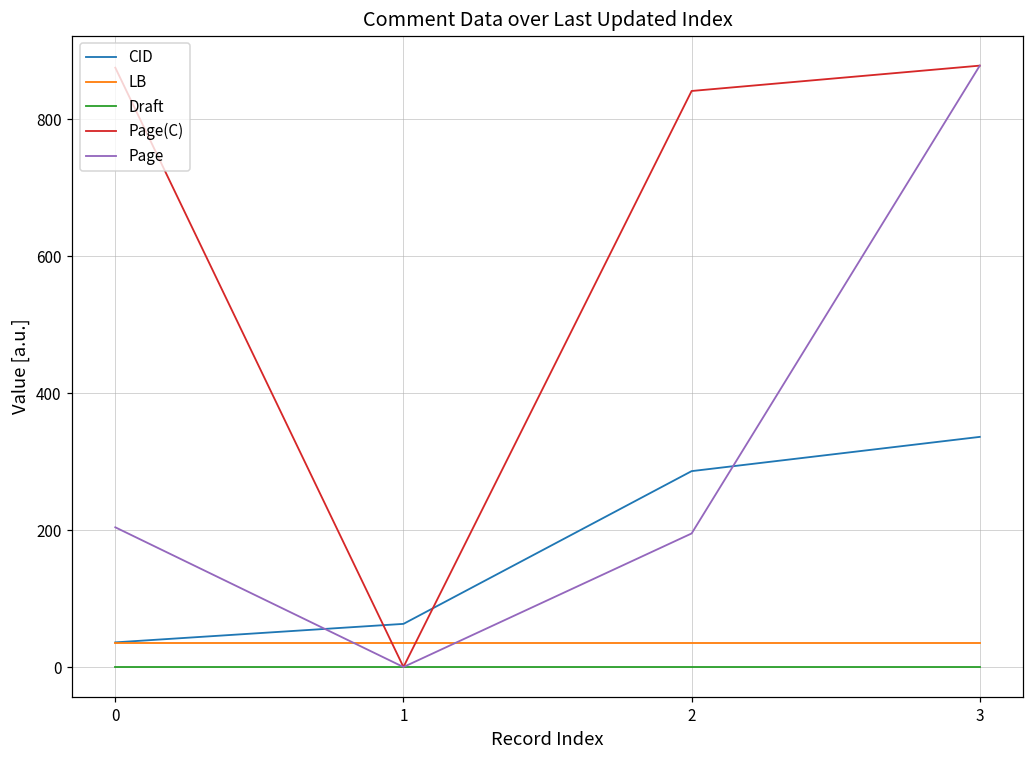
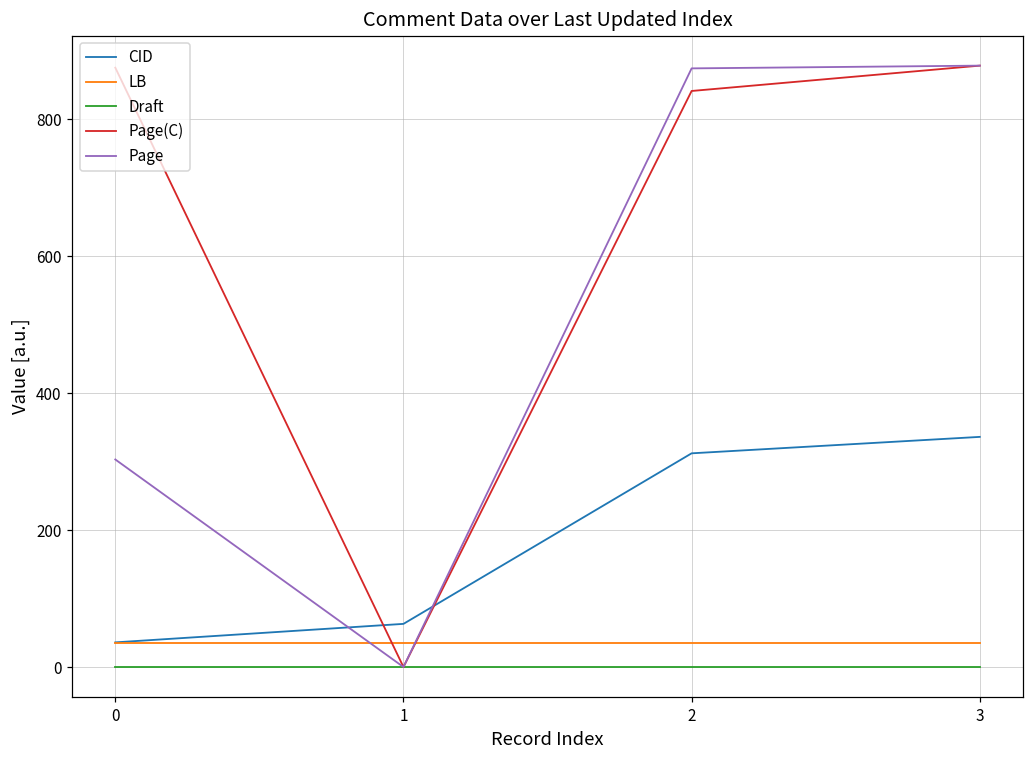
Page, 0: 200 -> 300
CID, 2: 290 -> 310
Page, 2: 200 -> 870
